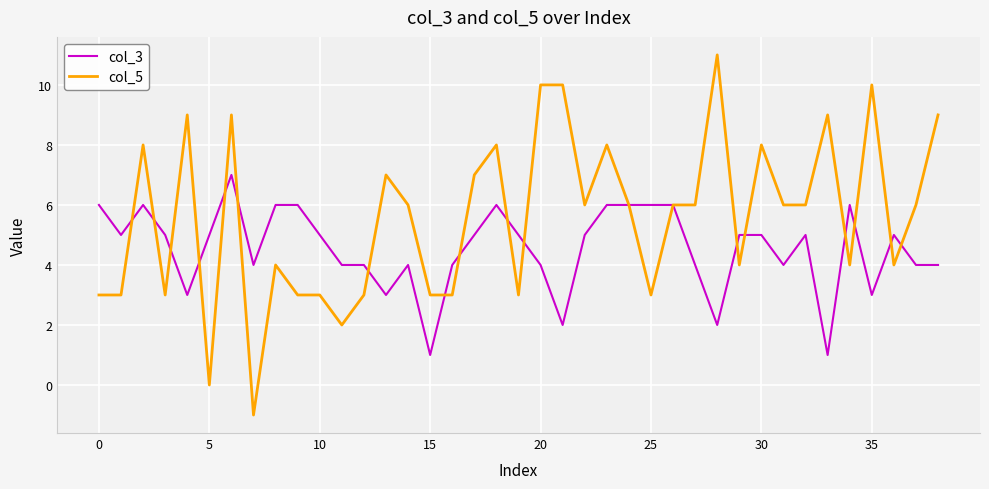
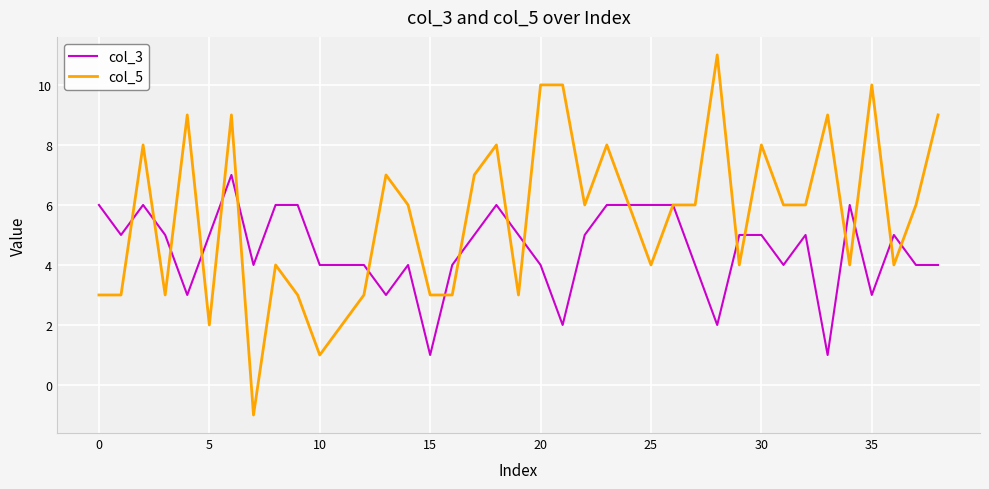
col_5, 5: 0 -> 2
col_3, 10: 5 -> 4
col_5, 10: 3 -> 1
col_5, 25: 3 -> 4
